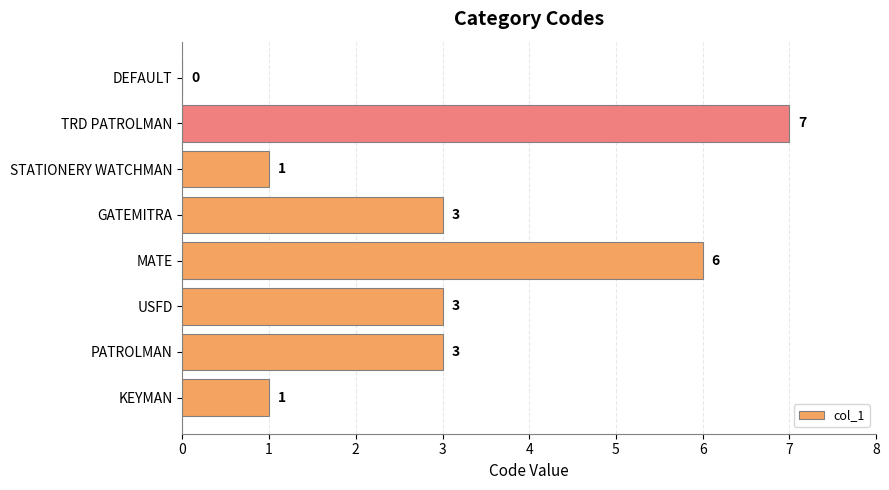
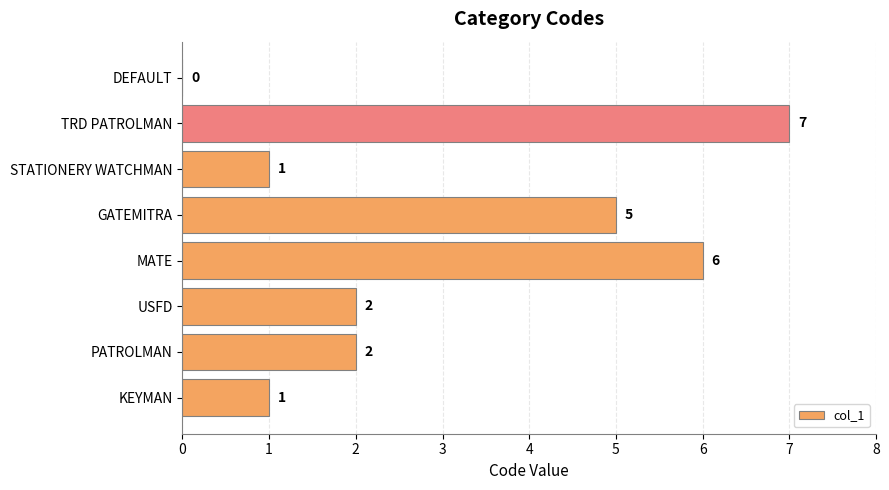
GATEMITRA: 3 -> 5
USFD: 3 -> 2
PATROLMAN: 3 -> 2
